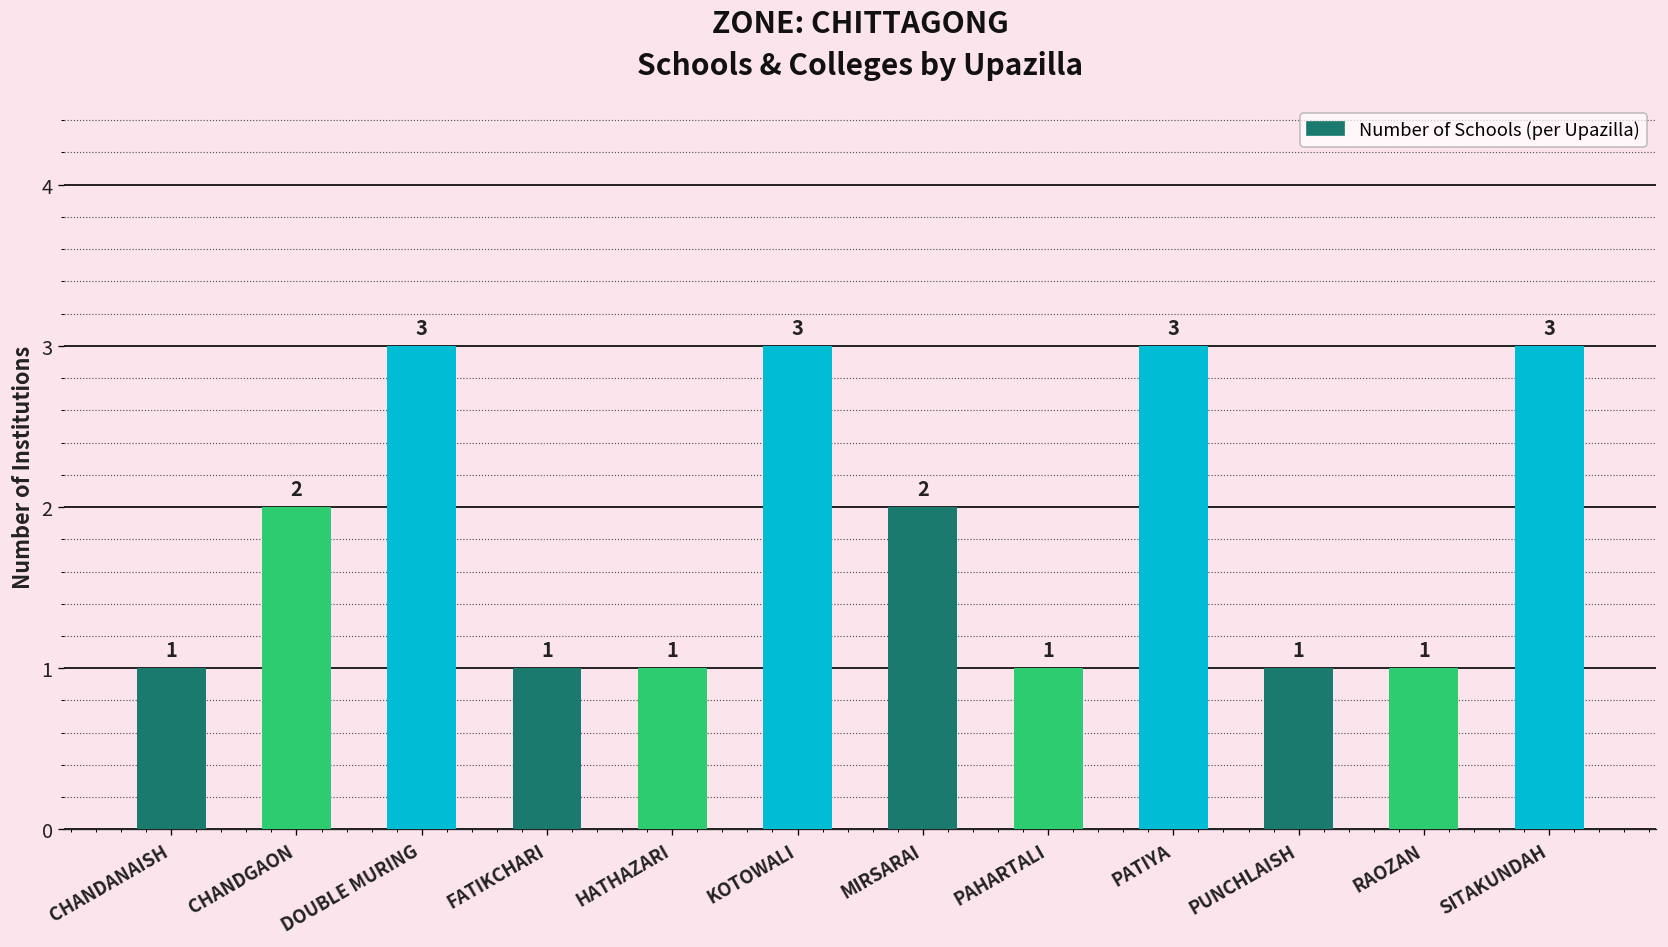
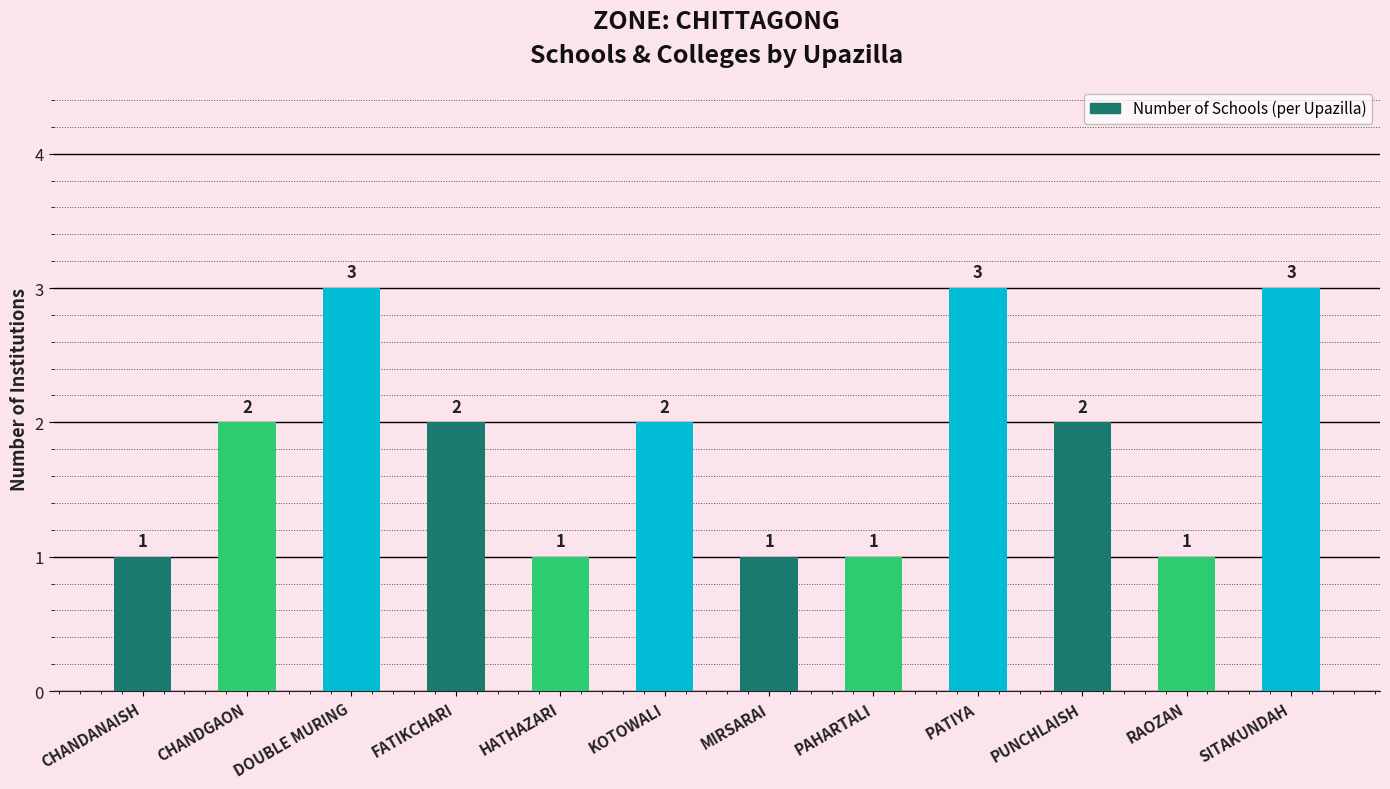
FATIKCHARI: 1 -> 2
KOTOWALI: 3 -> 2
MIRSARAI: 2 -> 1
PUNCHLAISH: 1 -> 2
